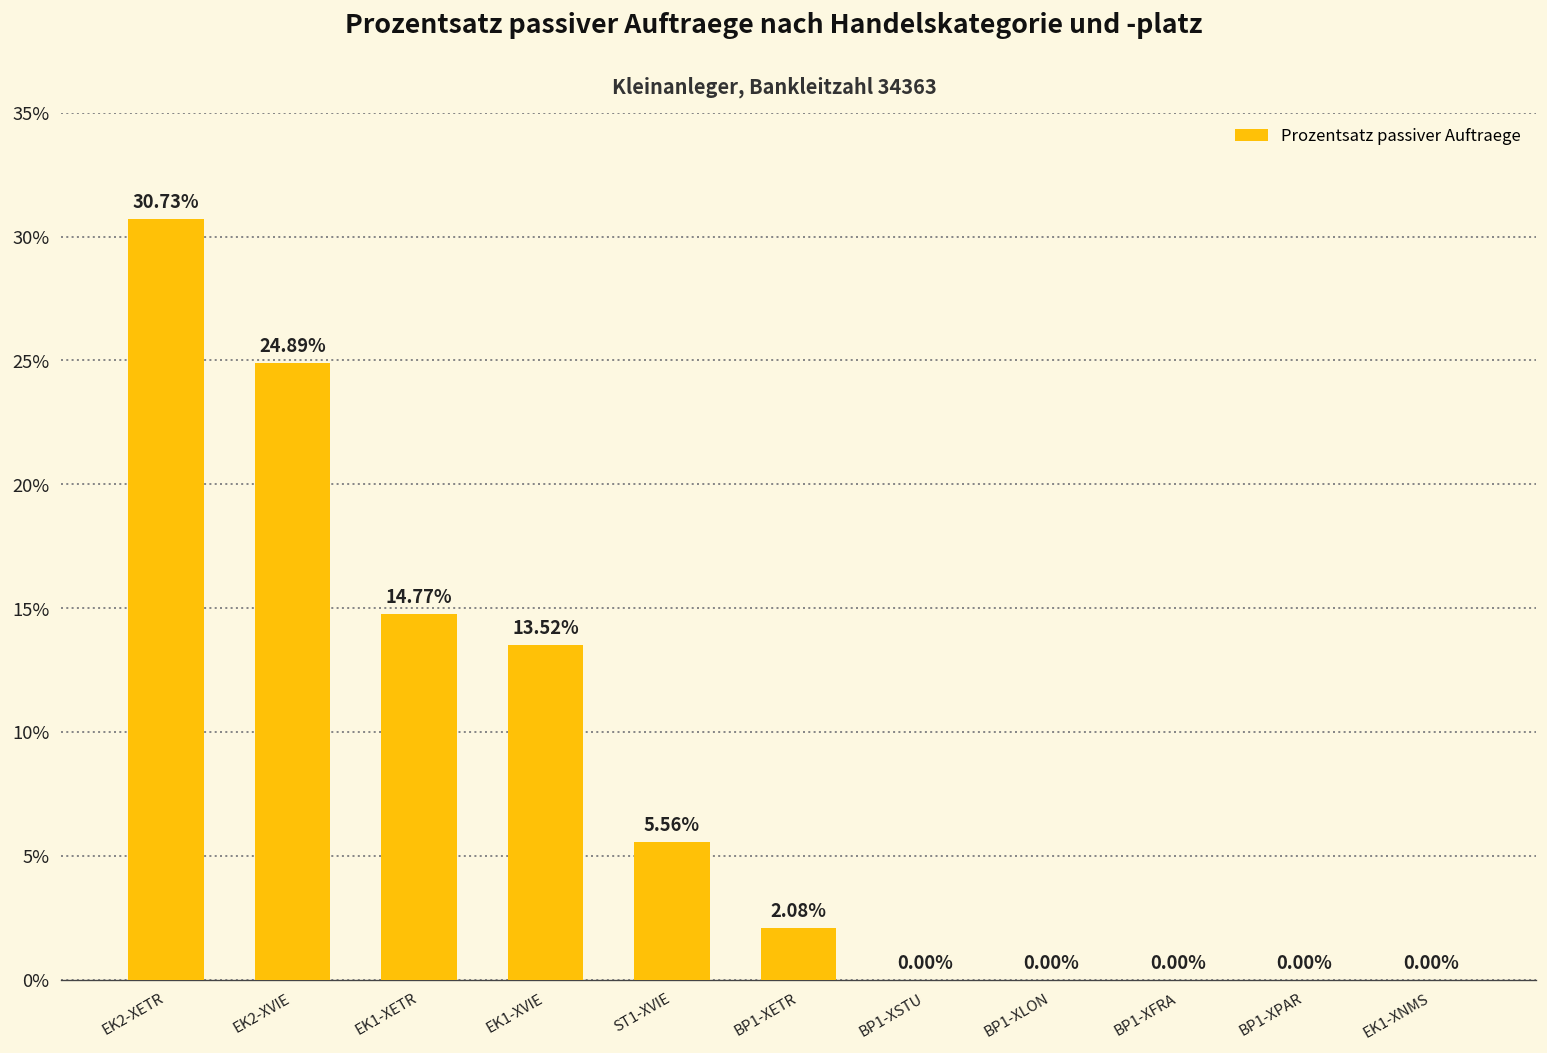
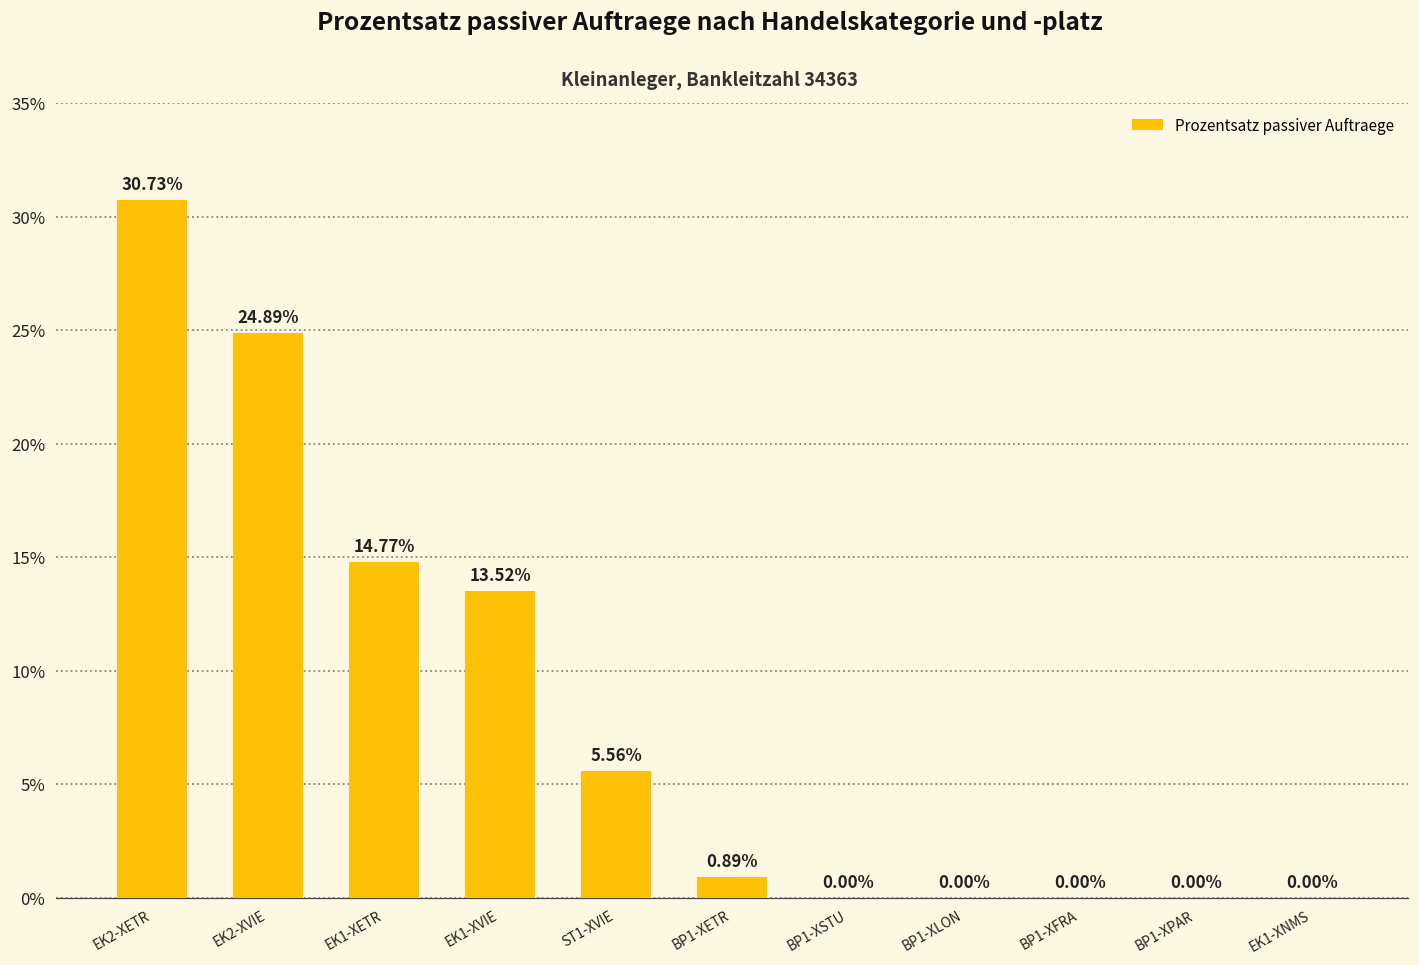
BP1-XETR: 2.08% -> 0.89%
